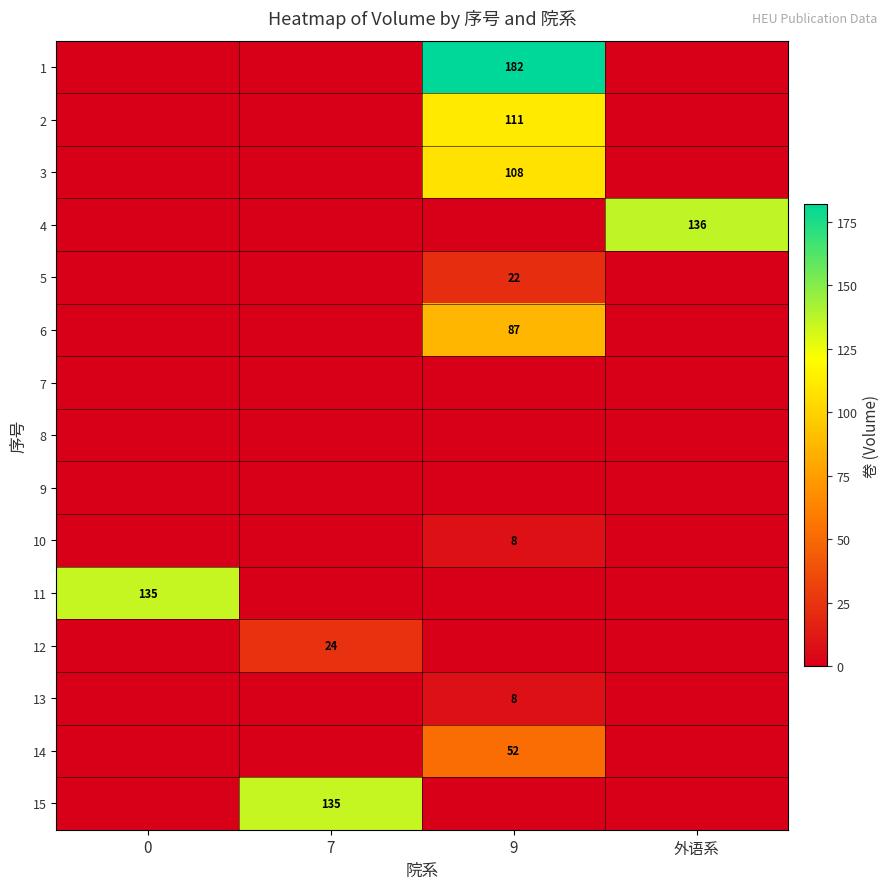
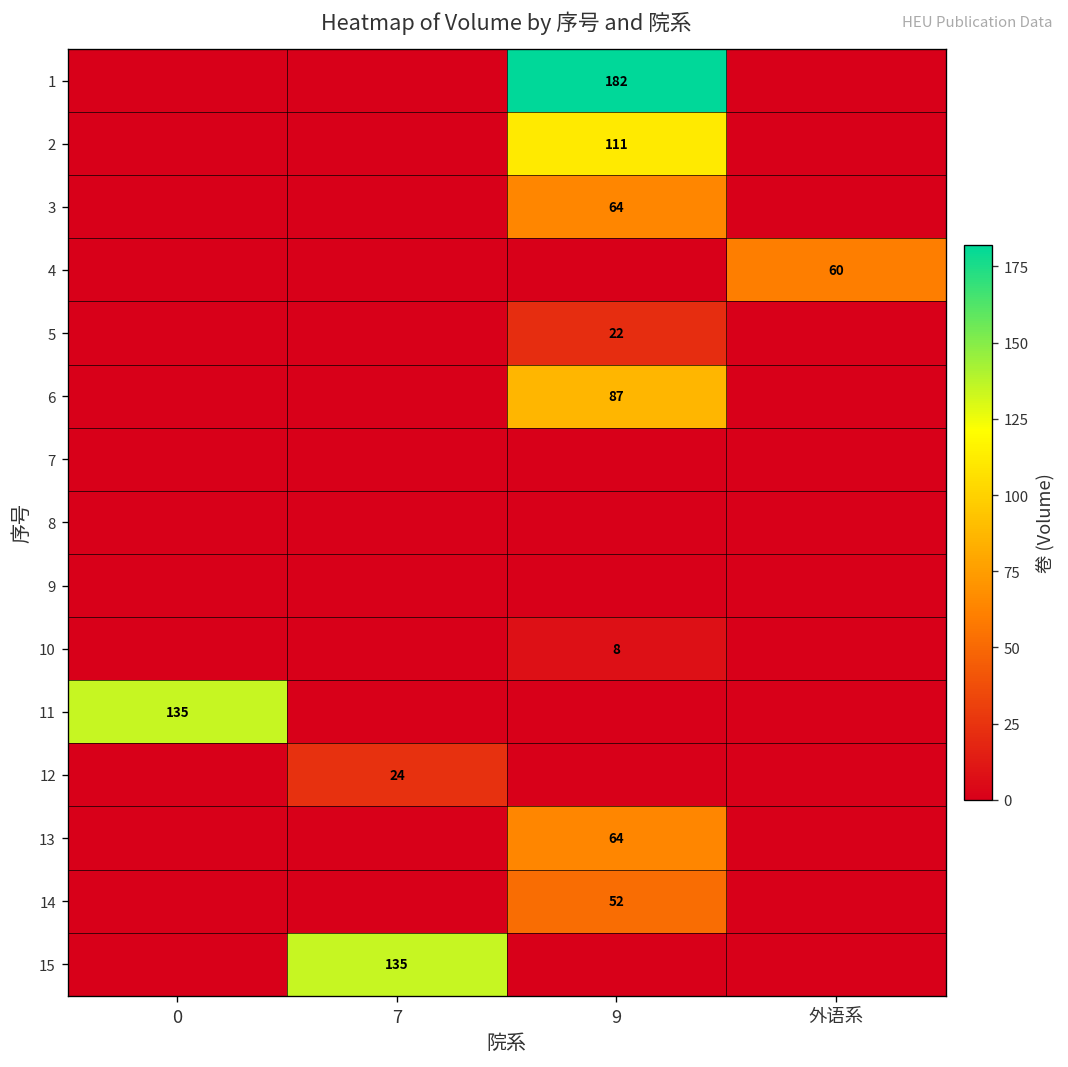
3, 9: 108 -> 64
4, 外语系: 136 -> 60
13, 9: 8 -> 64
